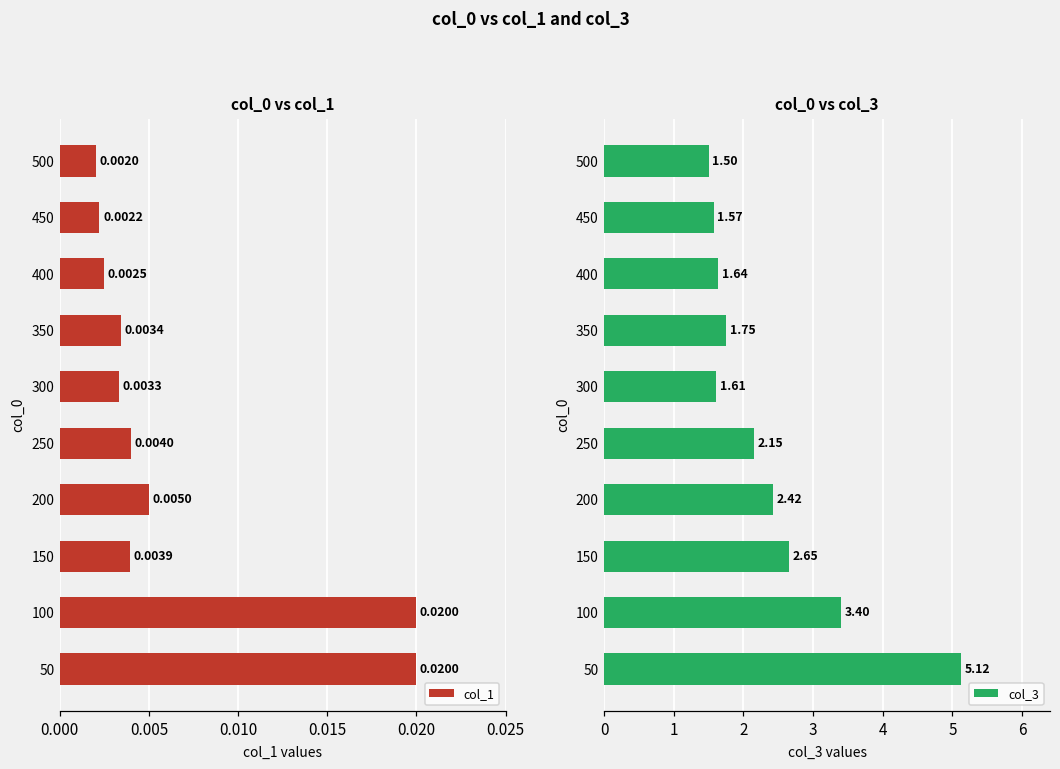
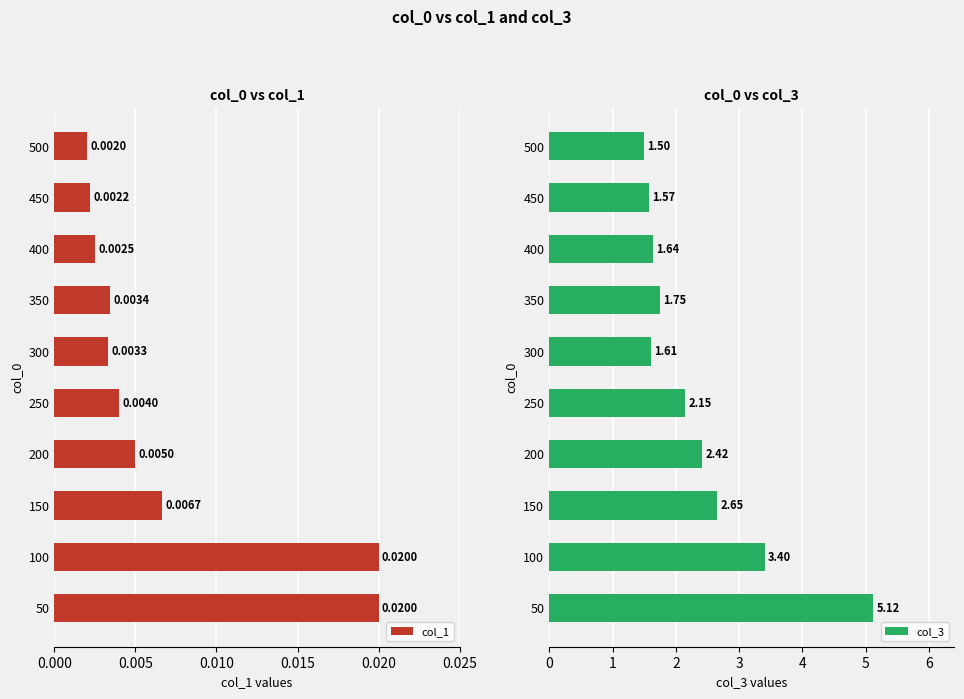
col_0 vs col_1, 150: 0.0039 -> 0.0067
